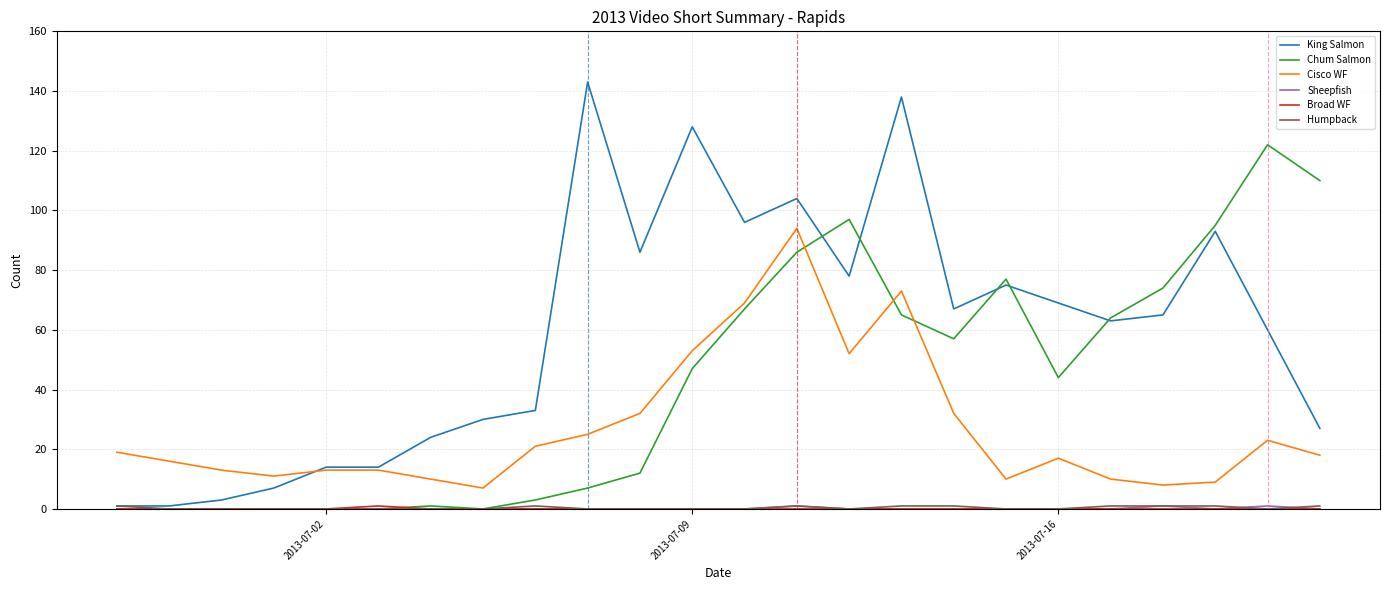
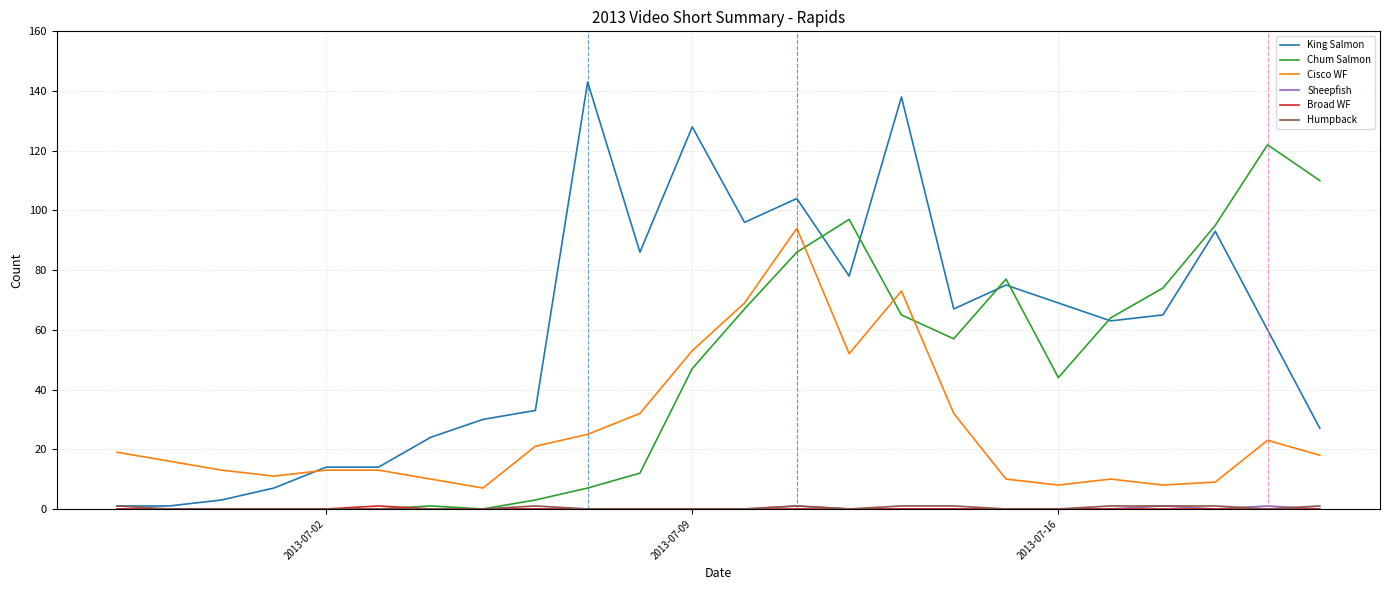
Cisco WF, 2013-07-16: 17 -> 8
